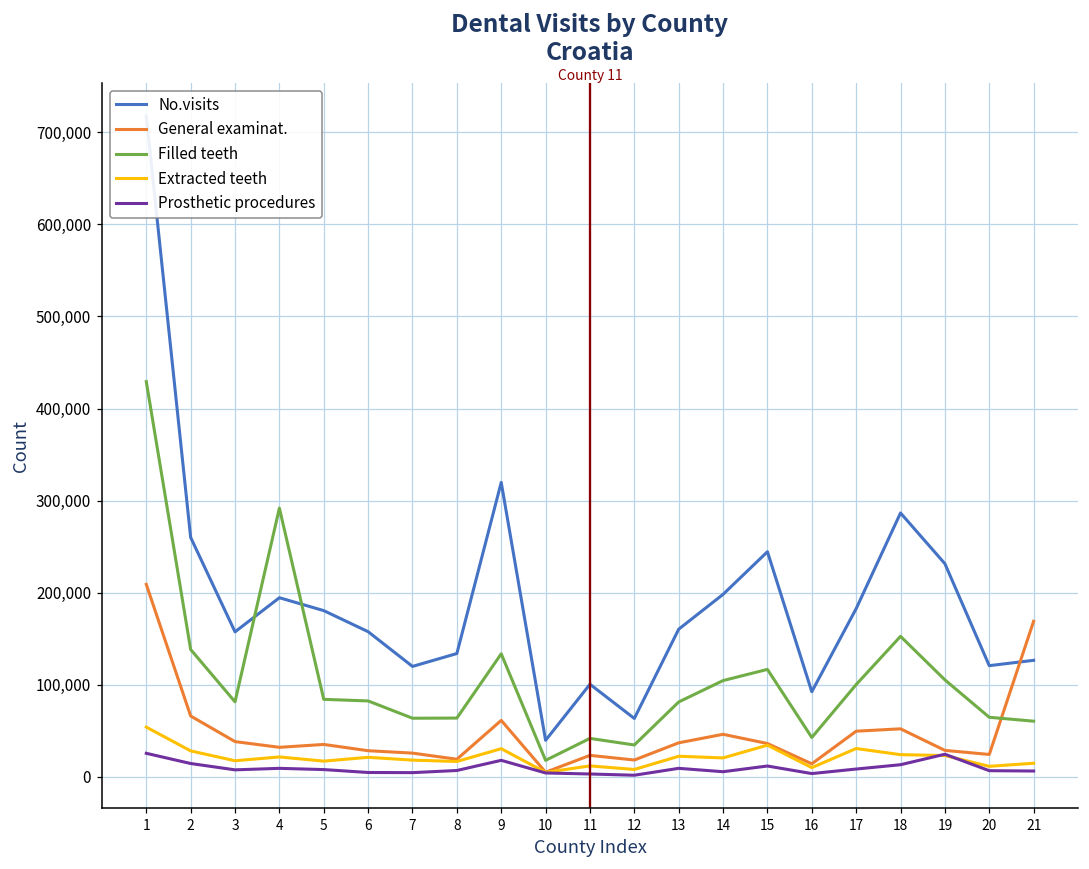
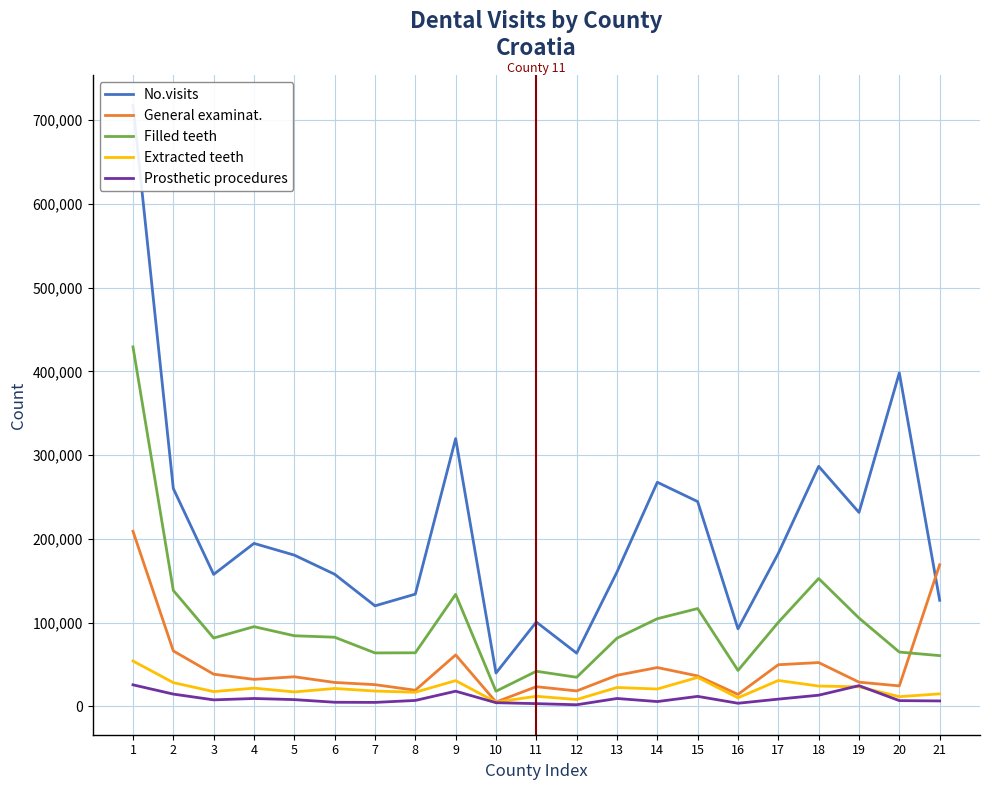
Filled teeth, 4: 290,000 -> 100,000
No.visits, 14: 200,000 -> 270,000
No.visits, 20: 120,000 -> 400,000
